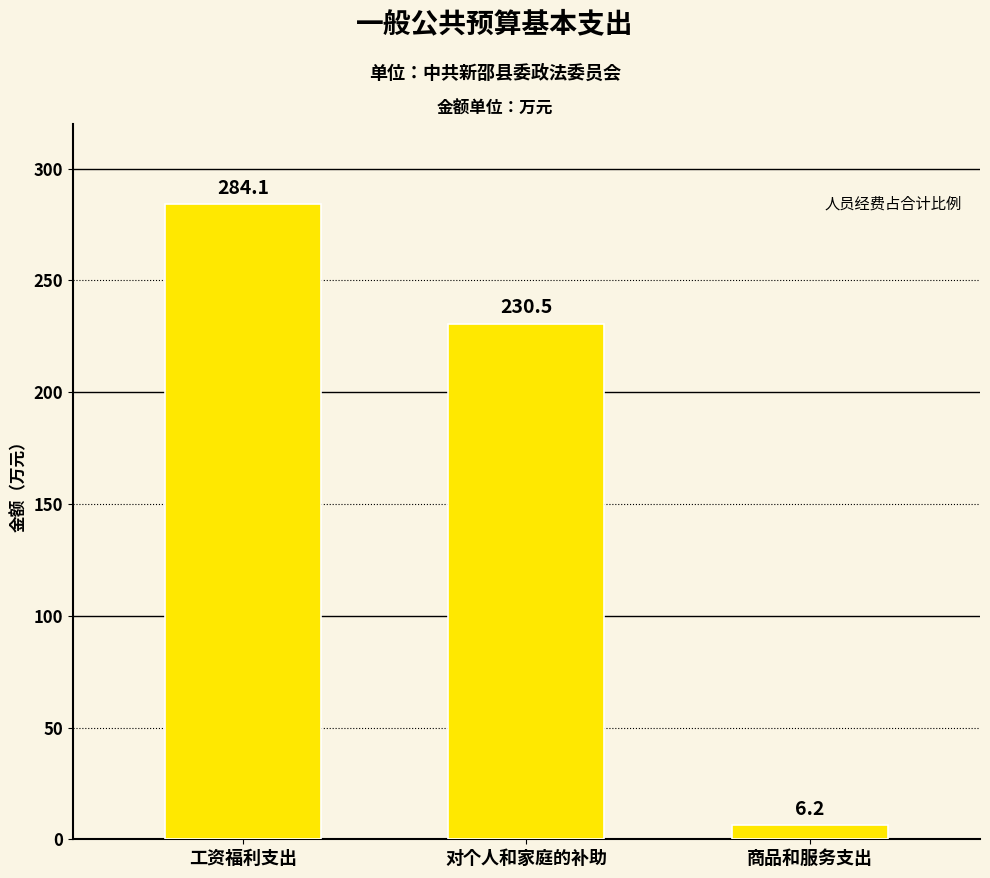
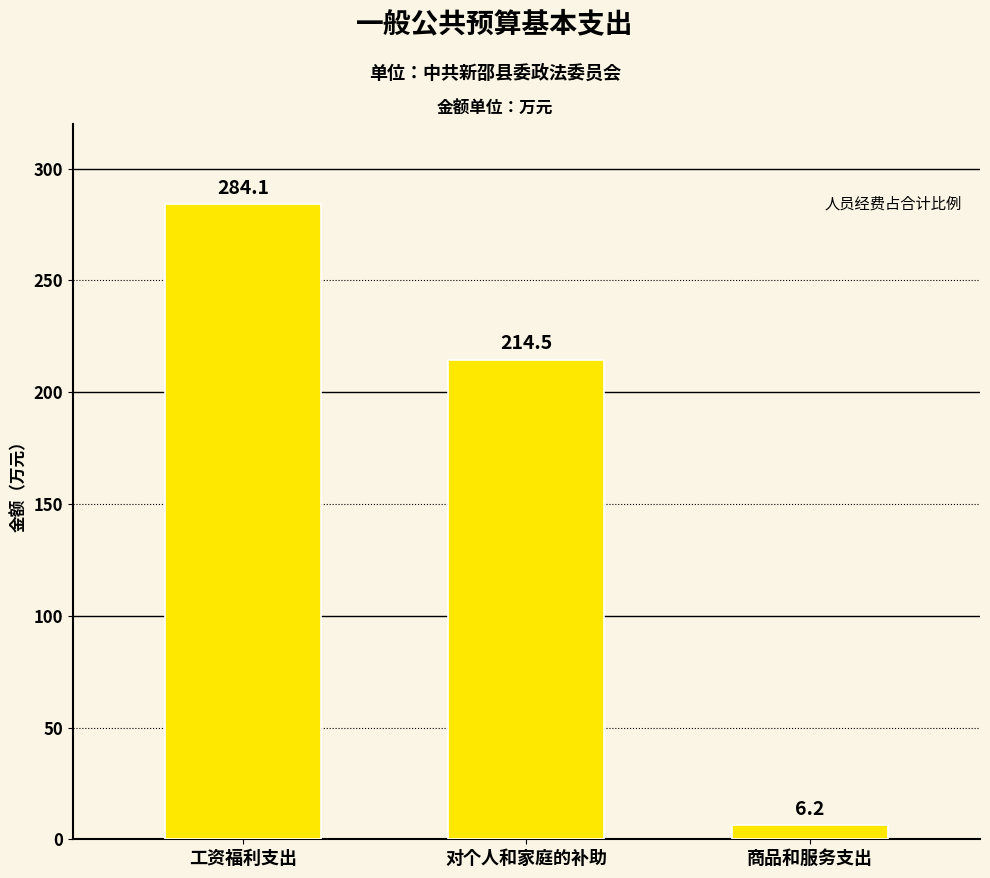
对个人和家庭的补助: 230.5 -> 214.5
